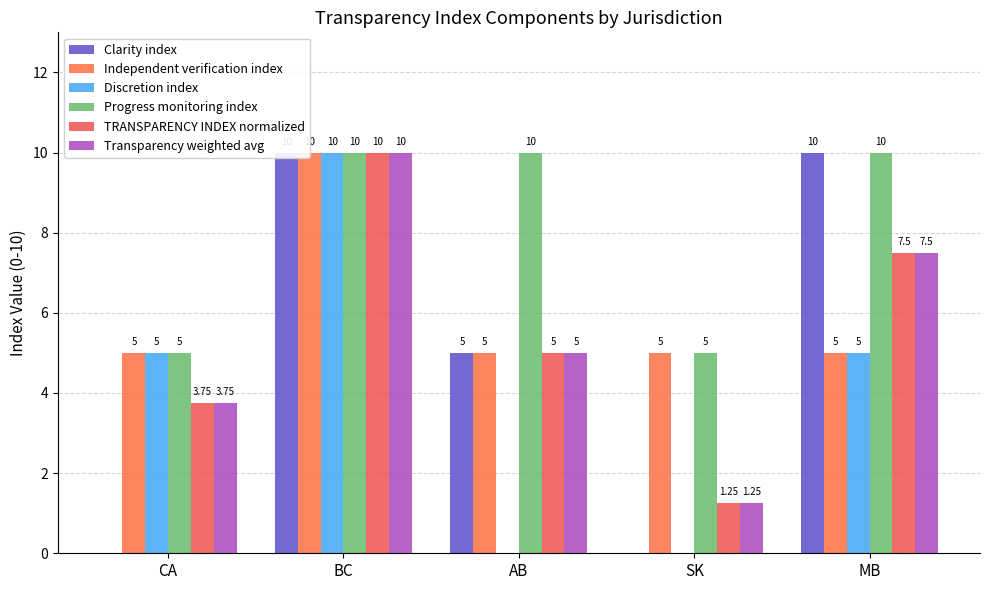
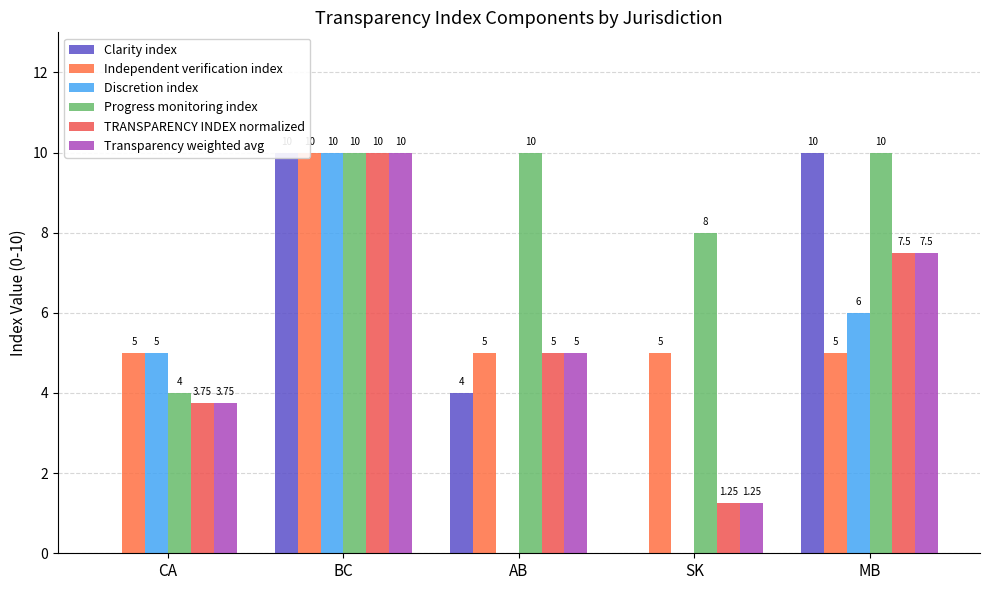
Progress monitoring index, CA: 5 -> 4
Clarity index, AB: 5 -> 4
Progress monitoring index, SK: 5 -> 8
Discretion index, MB: 5 -> 6
